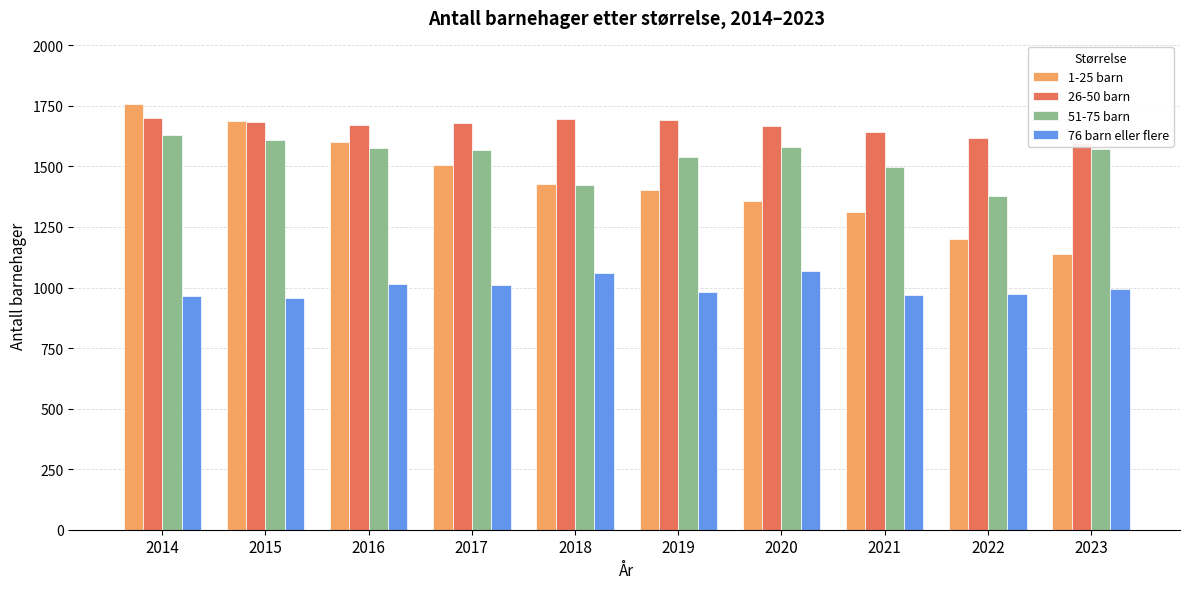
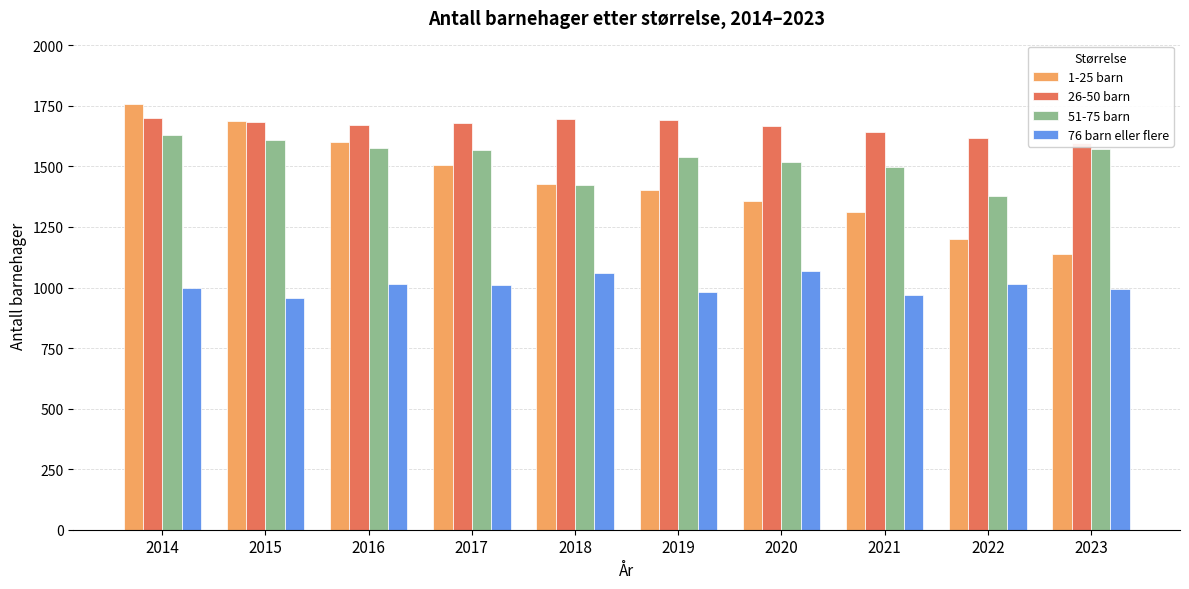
76 barn eller flere, 2014: 960 -> 1000
51-75 barn, 2020: 1580 -> 1520
76 barn eller flere, 2022: 980 -> 1010
